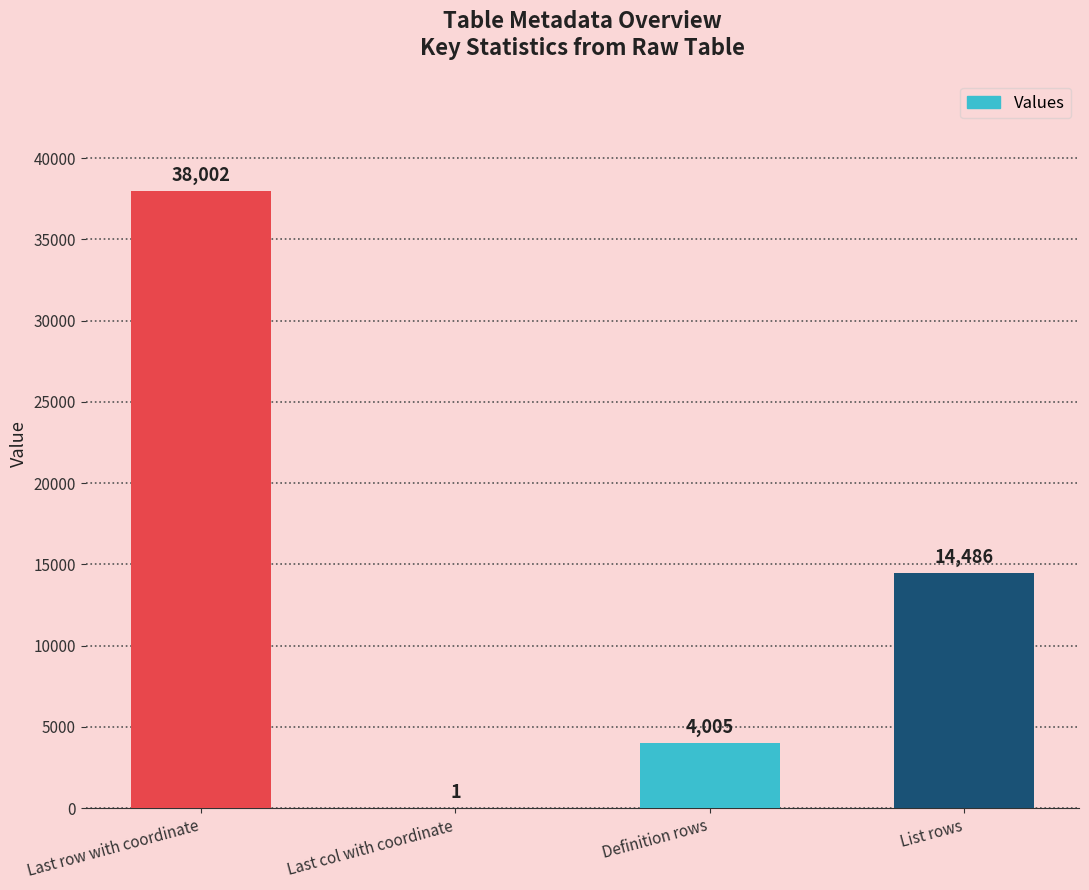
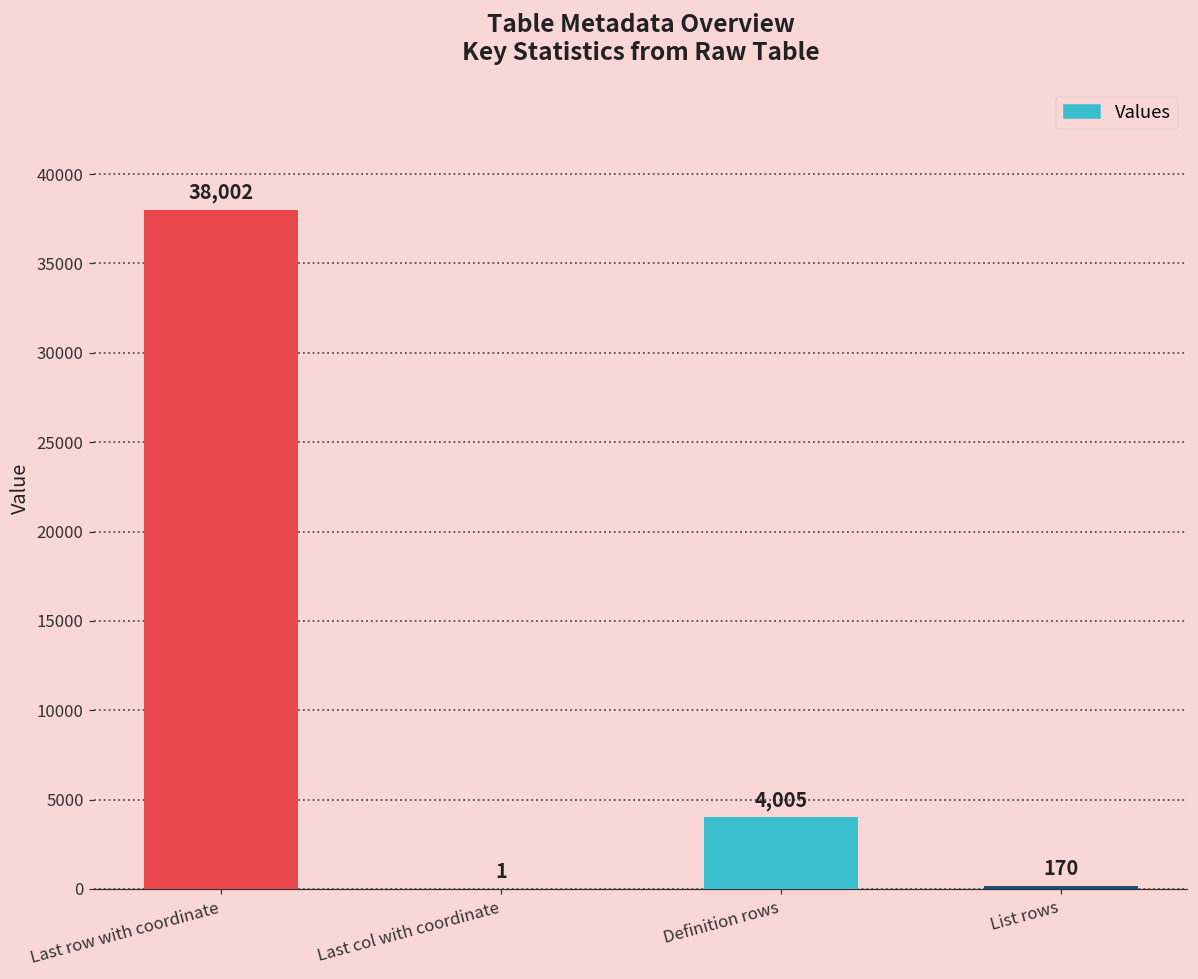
List rows: 14,486 -> 170
